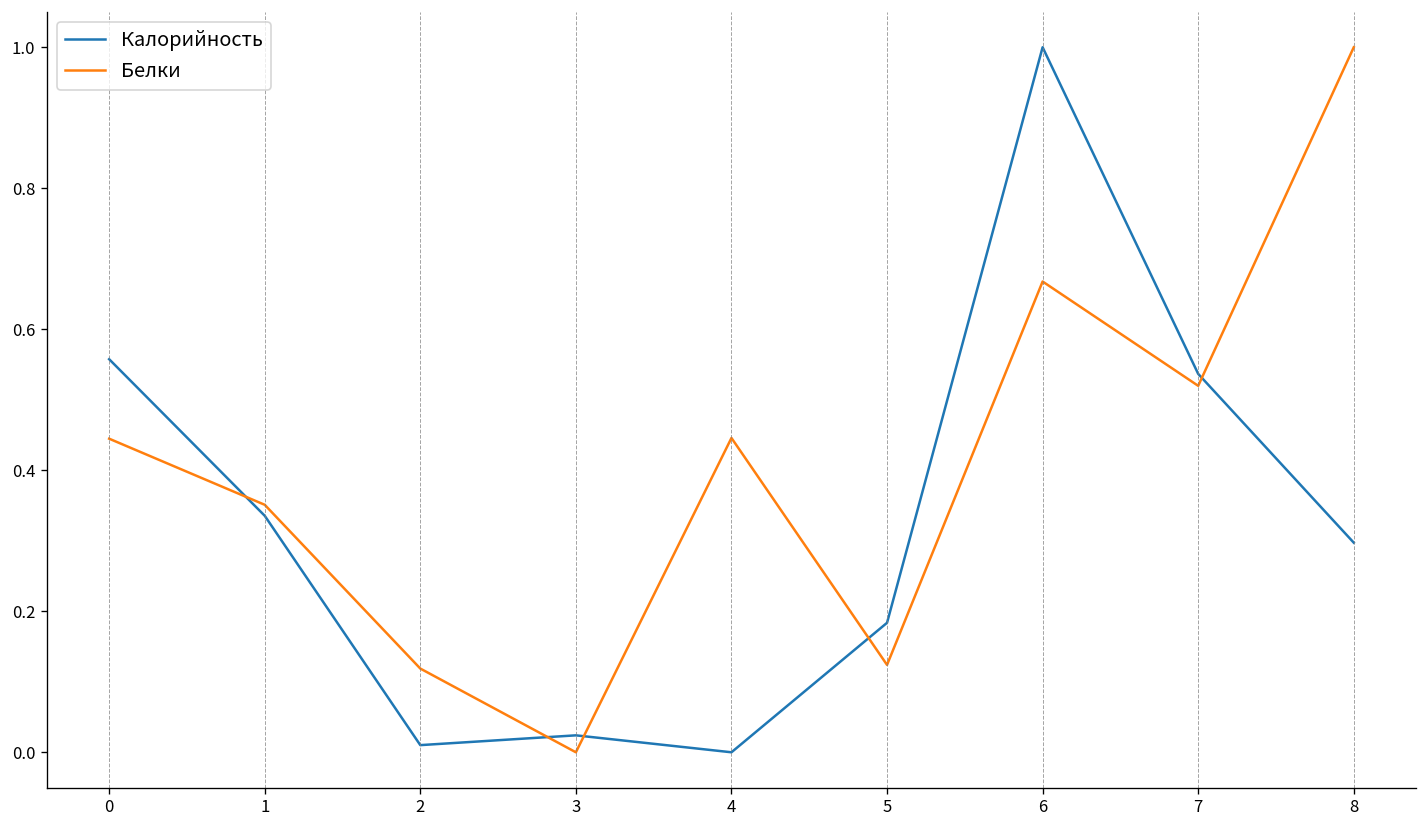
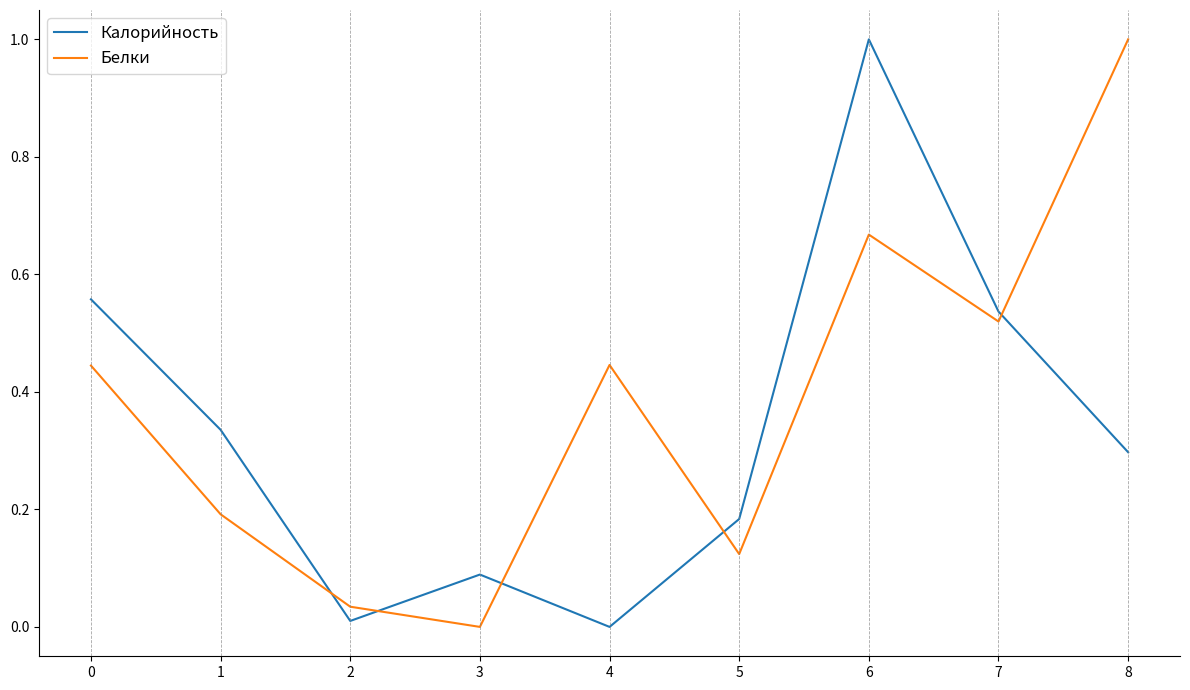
Белки, 1: 0.35 -> 0.19
Белки, 2: 0.12 -> 0.03
Калорийность, 3: 0.02 -> 0.09
